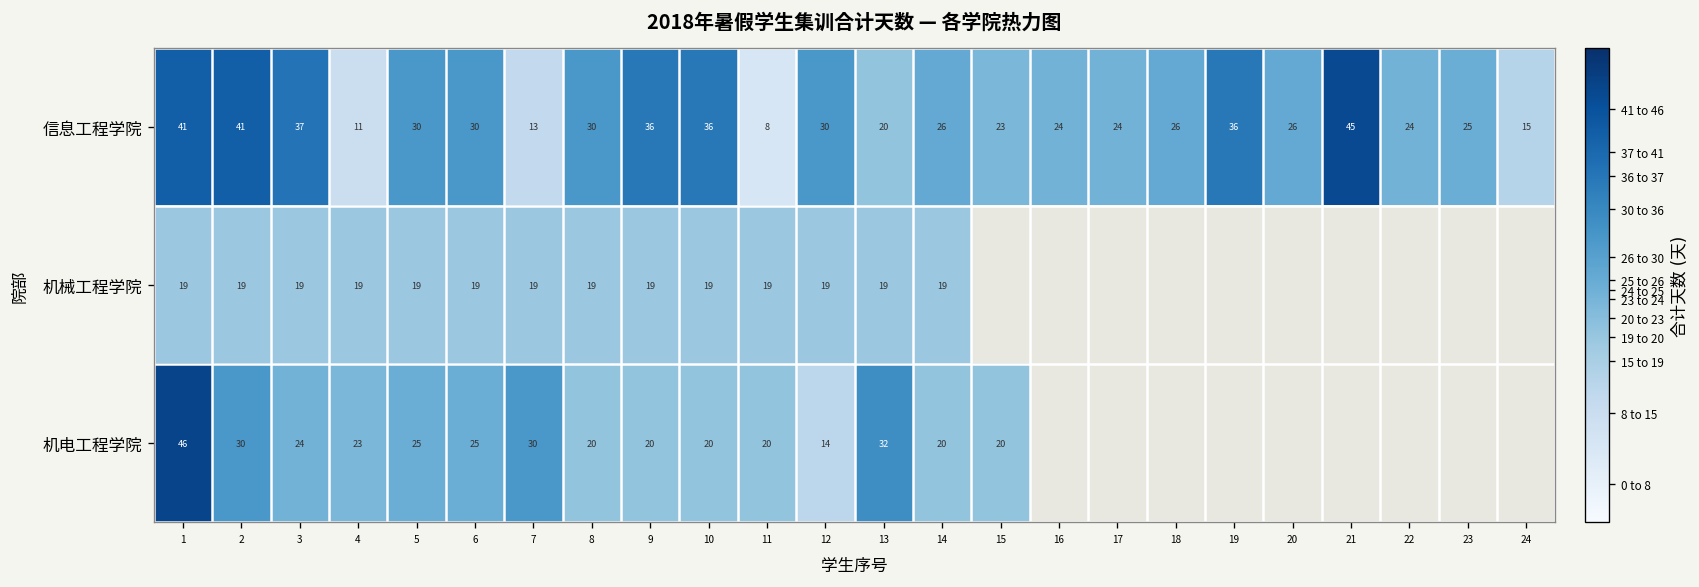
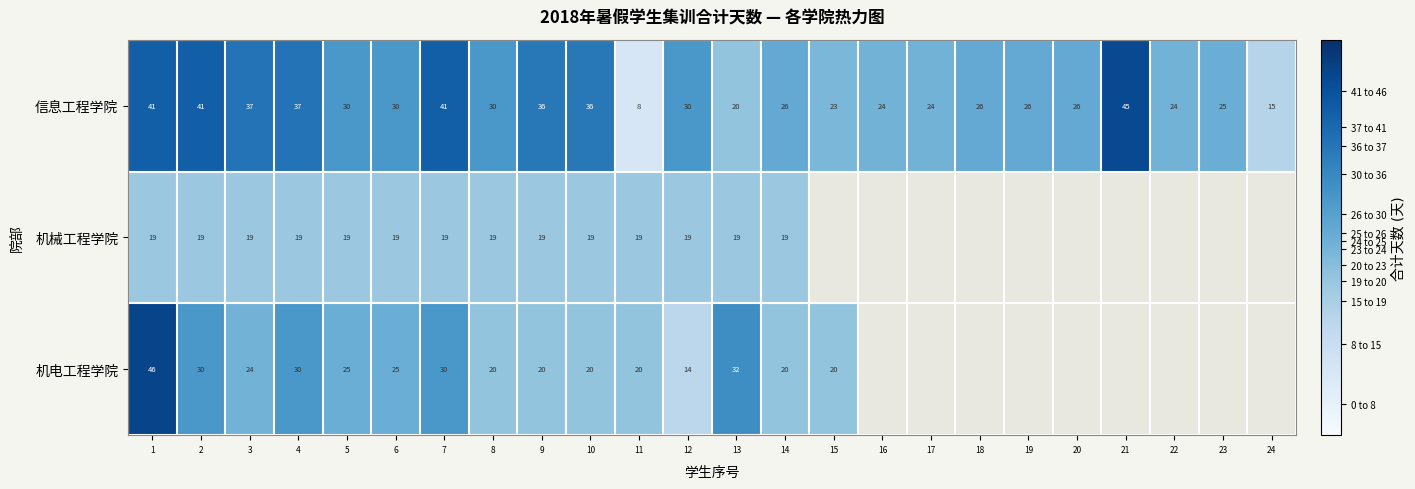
信息工程学院, 4: 11 -> 37
信息工程学院, 7: 13 -> 41
信息工程学院, 19: 36 -> 26
机电工程学院, 4: 23 -> 30
